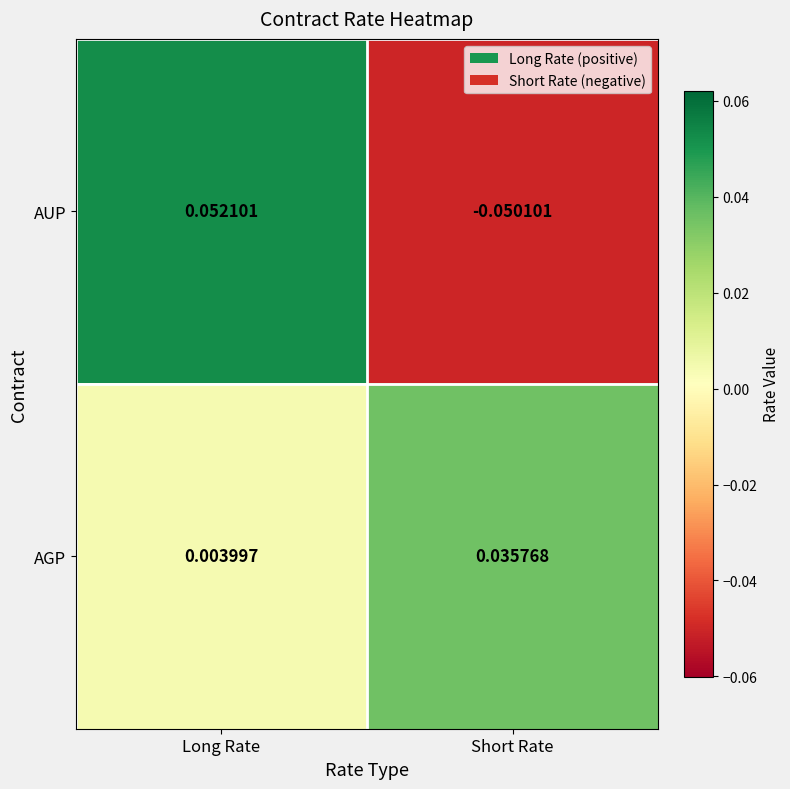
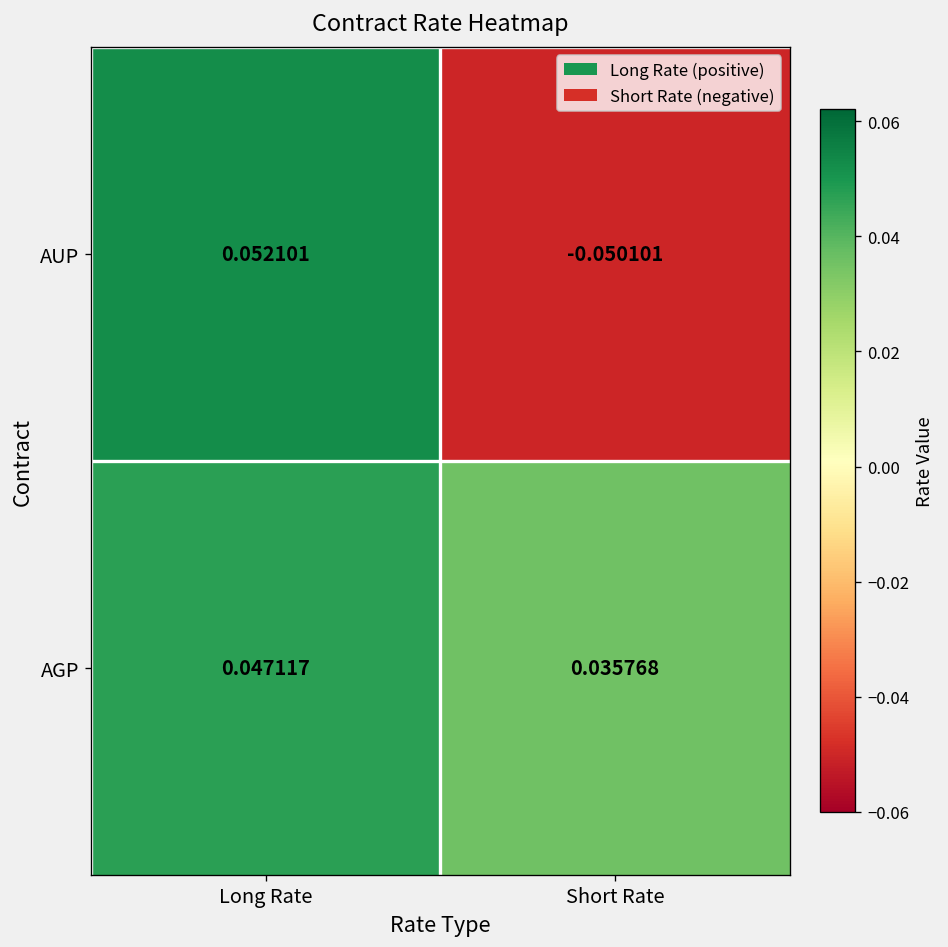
AGP, Long Rate: 0.003997 -> 0.047117
